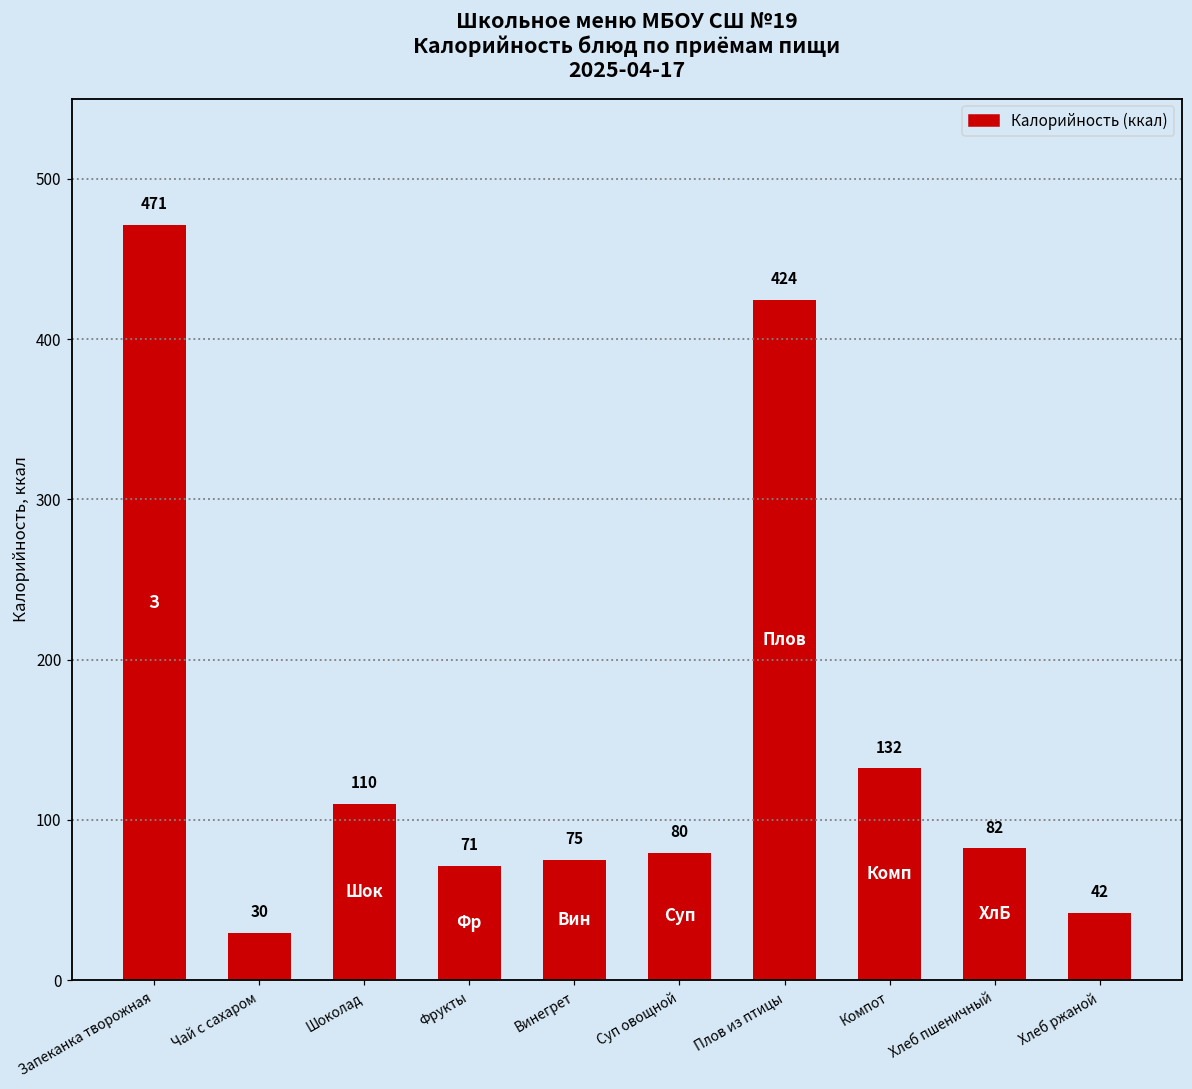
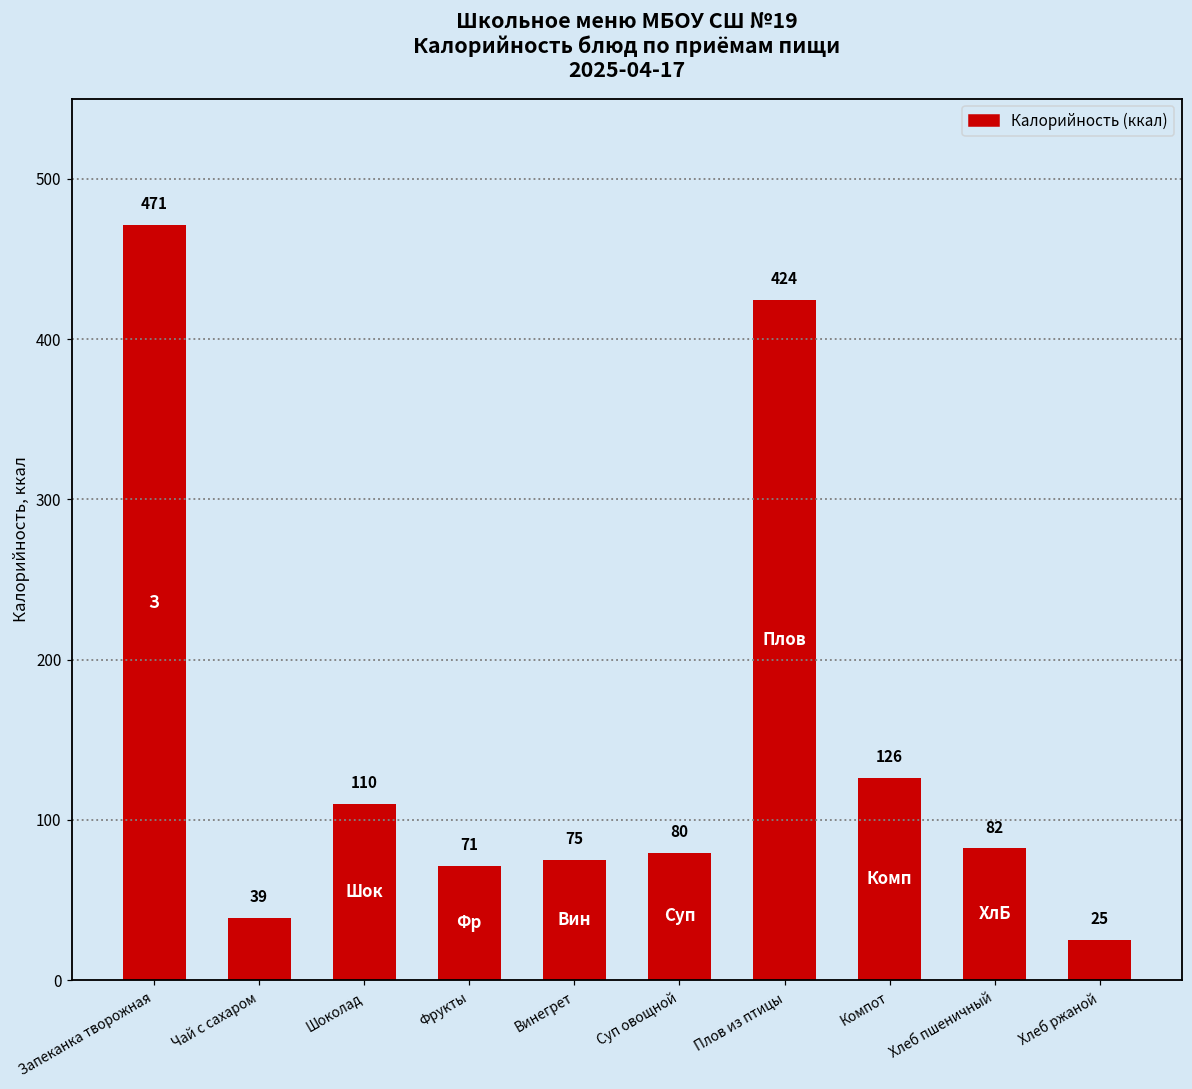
Чай с сахаром: 30 -> 39
Компот: 132 -> 126
Хлеб ржаной: 42 -> 25
